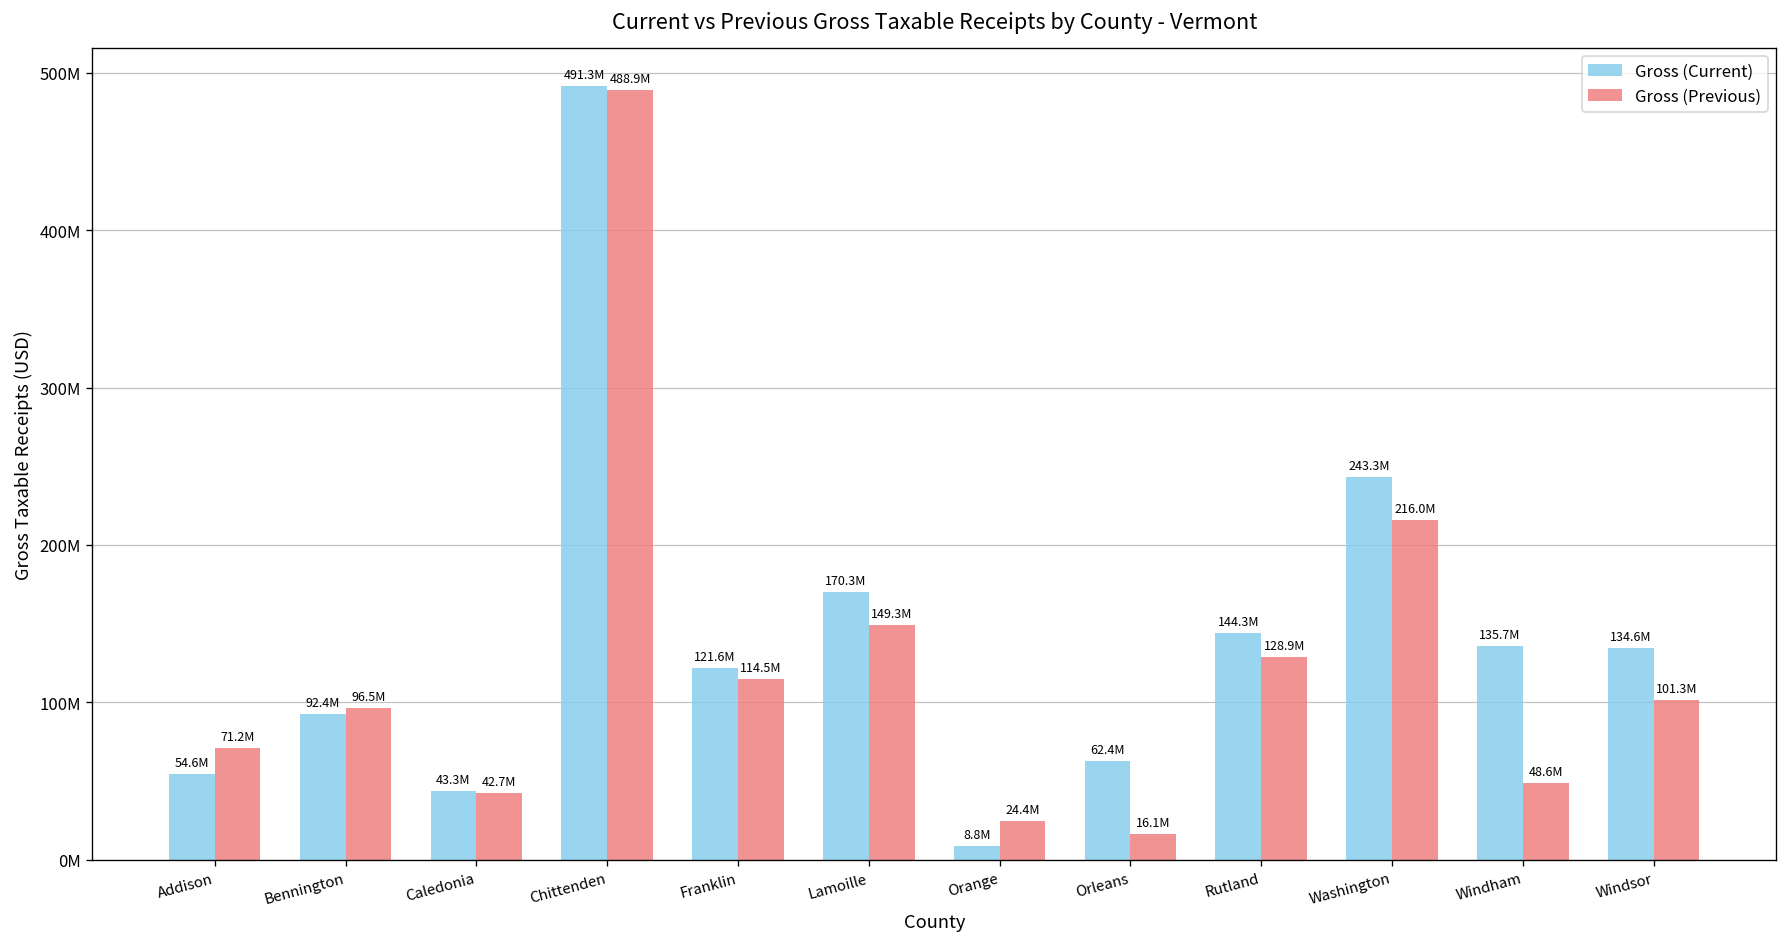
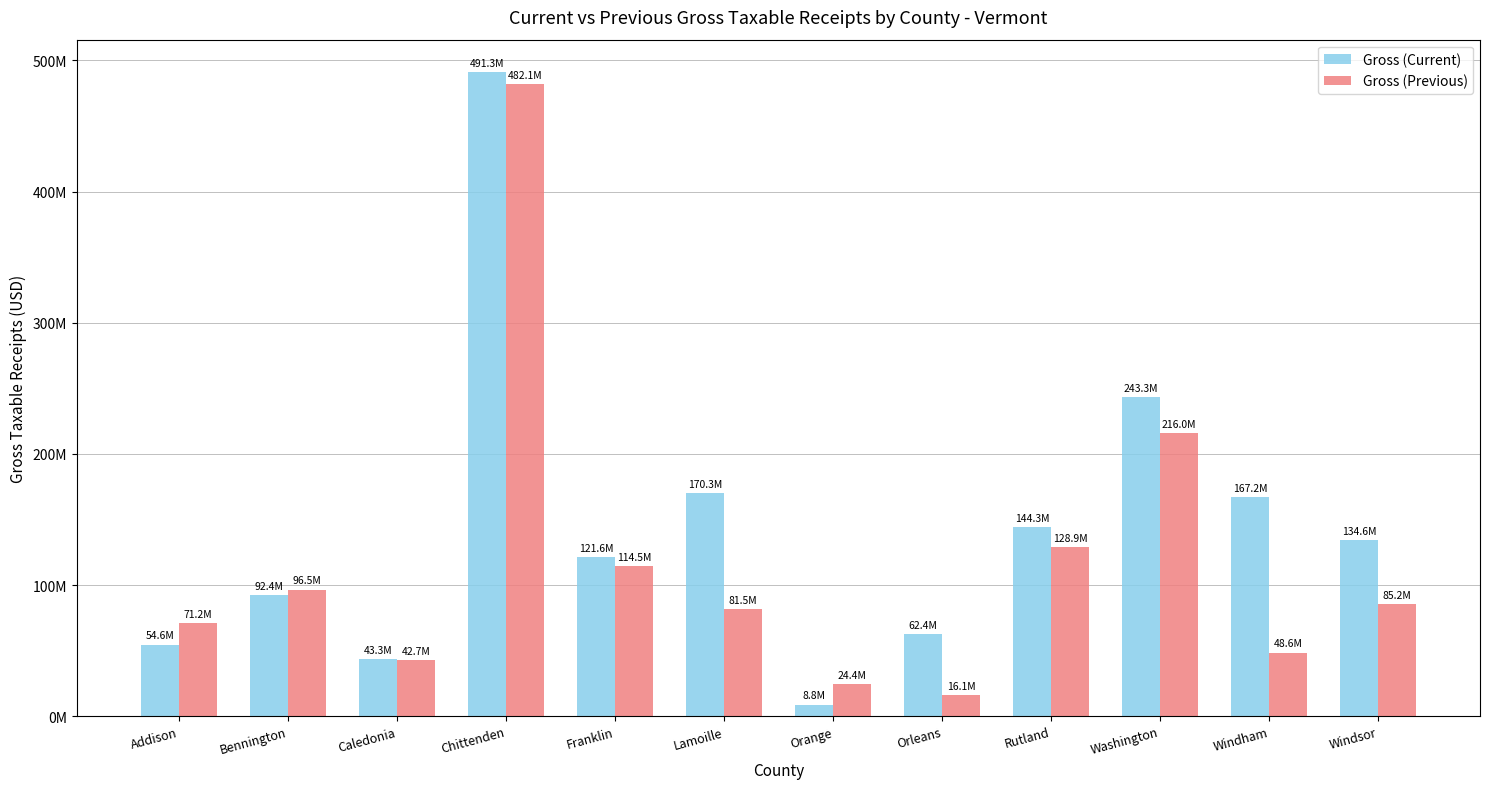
Gross (Previous), Chittenden: 488.9M -> 482.1M
Gross (Previous), Lamoille: 149.3M -> 81.5M
Gross (Current), Windham: 135.7M -> 167.2M
Gross (Previous), Windsor: 101.3M -> 85.2M
